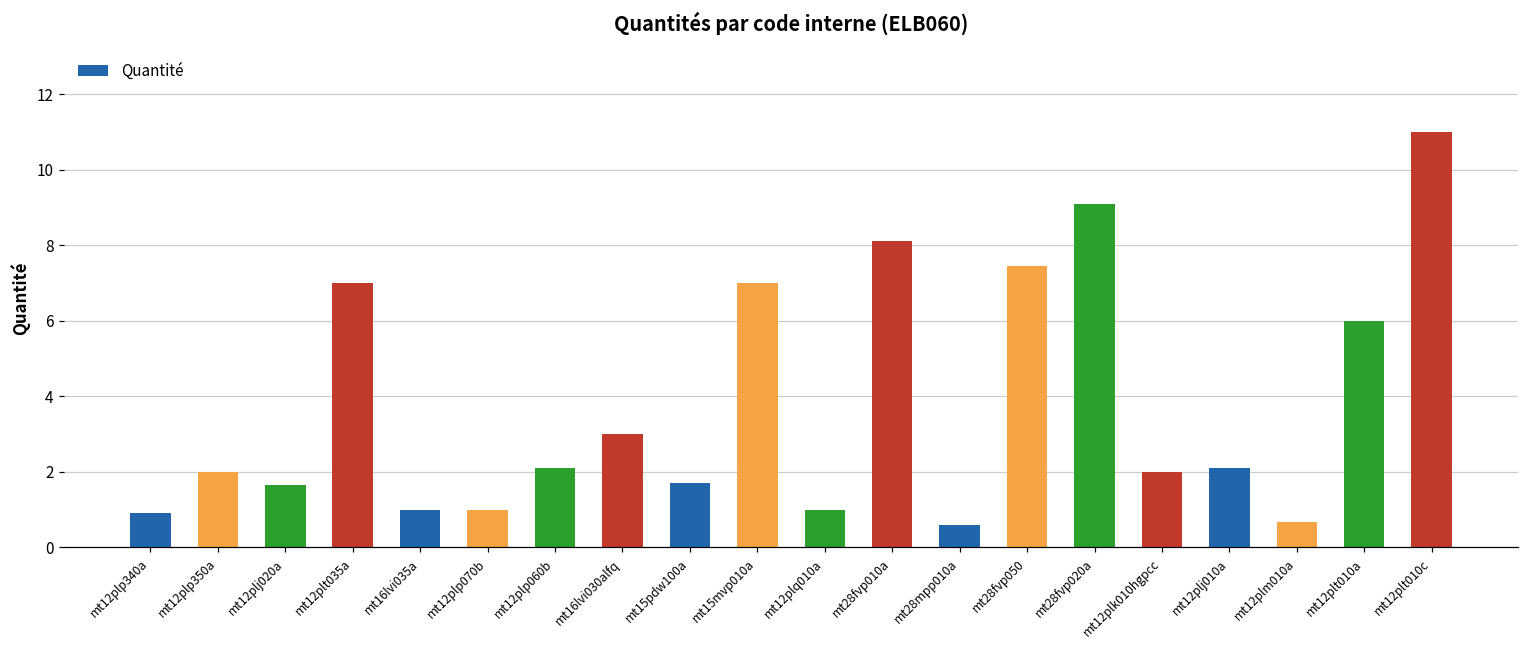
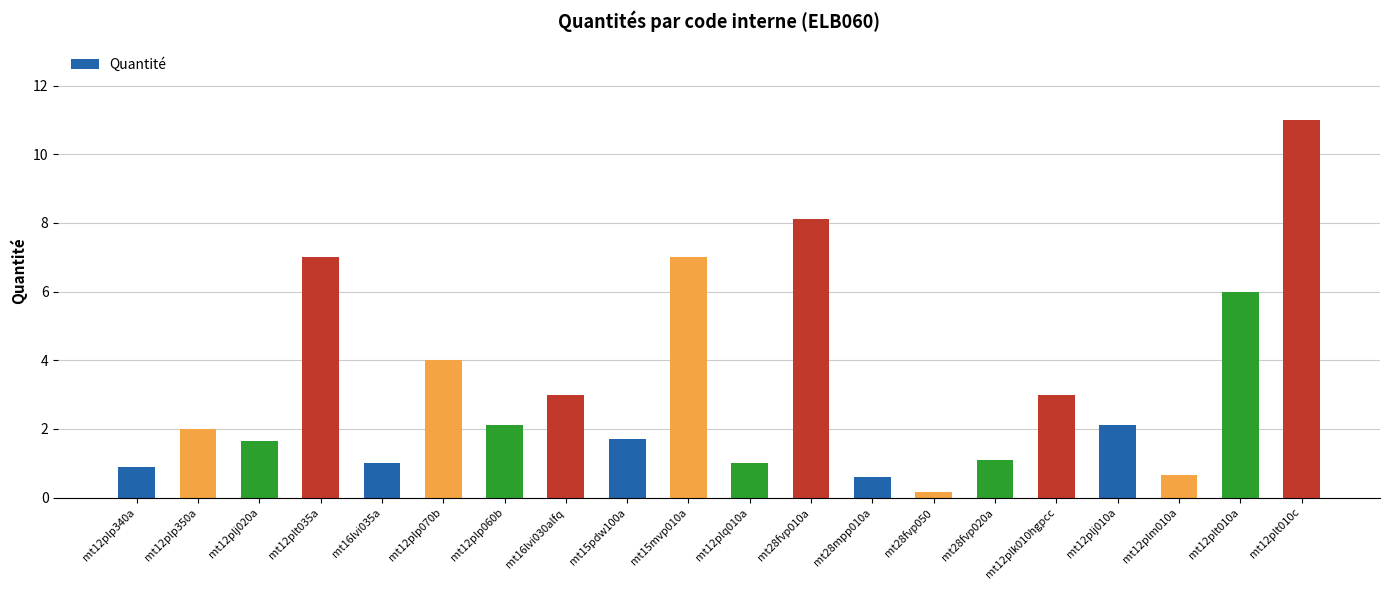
mt12plp070b: 1 -> 4
mt28fvp050: 7.4 -> 0.2
mt28fvp020a: 9.1 -> 1.1
mt12plk010hgpcc: 2 -> 3
